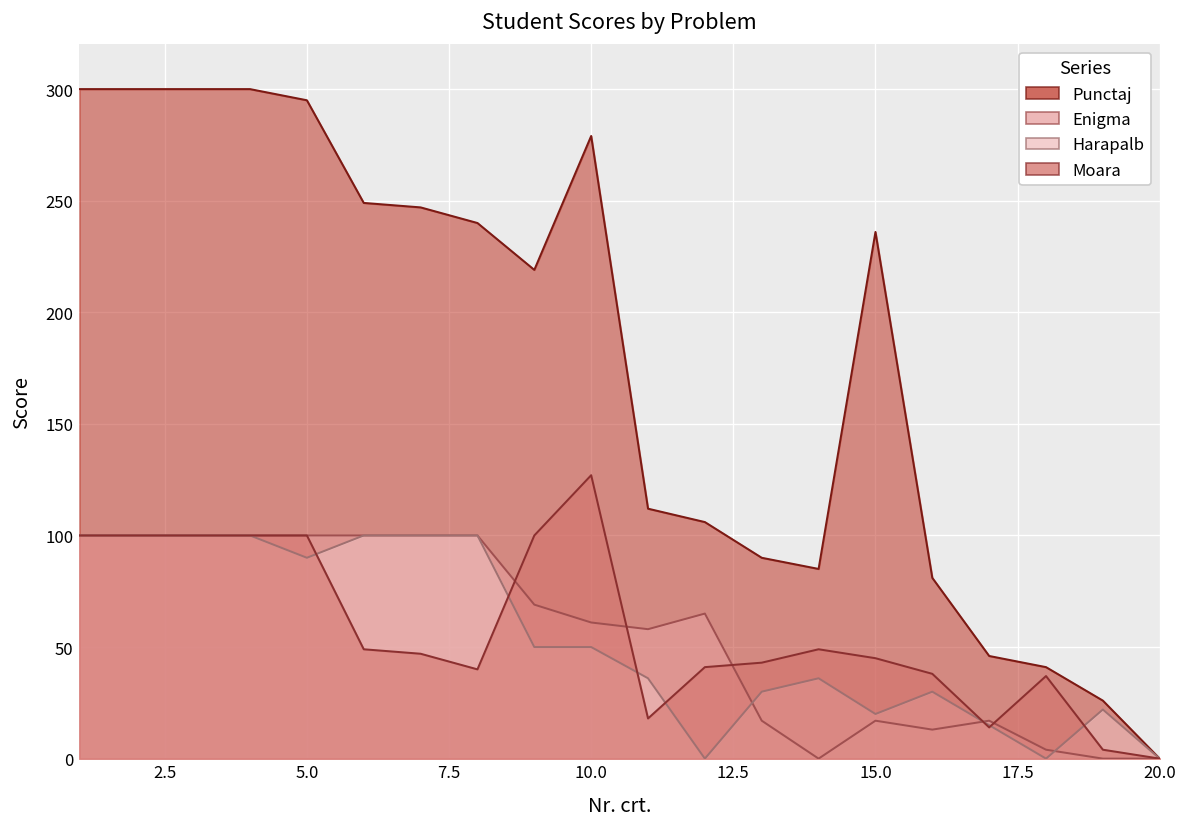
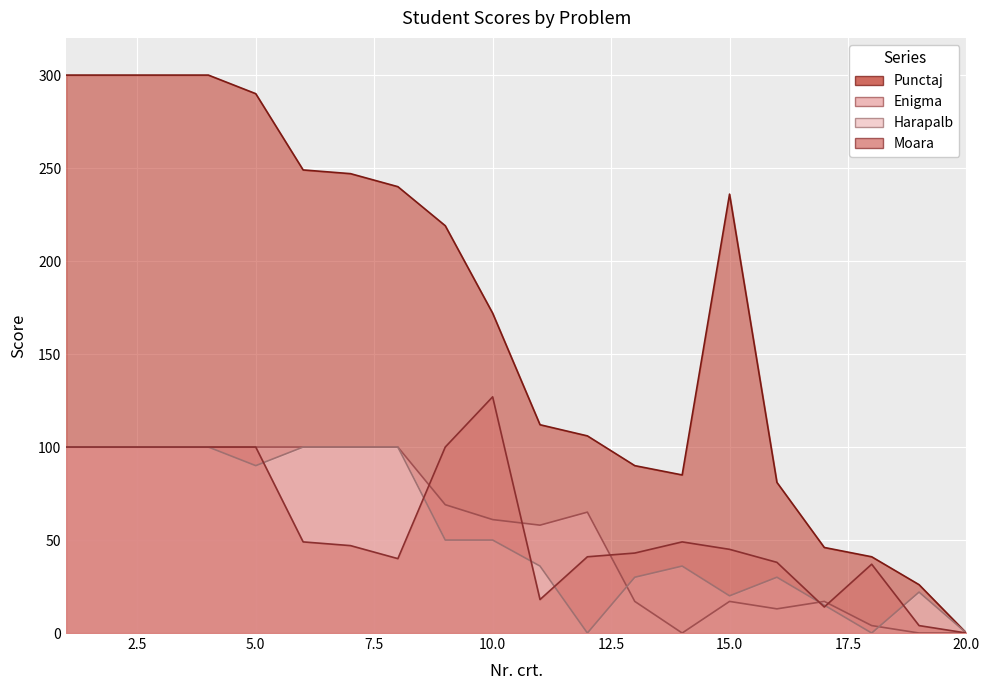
Punctaj, 5.0: 295 -> 290
Punctaj, 10.0: 279 -> 172
